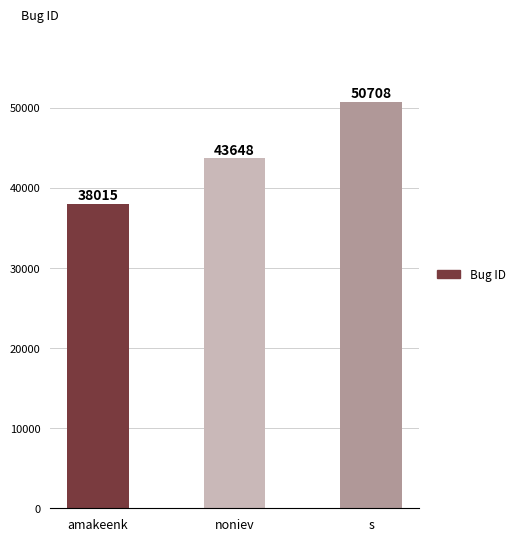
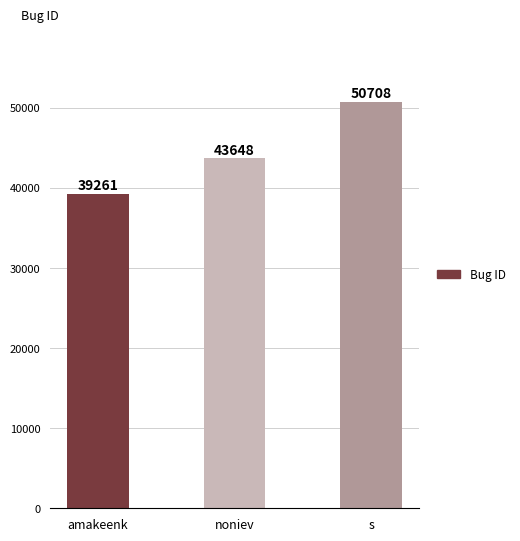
amakeenk: 38015 -> 39261
